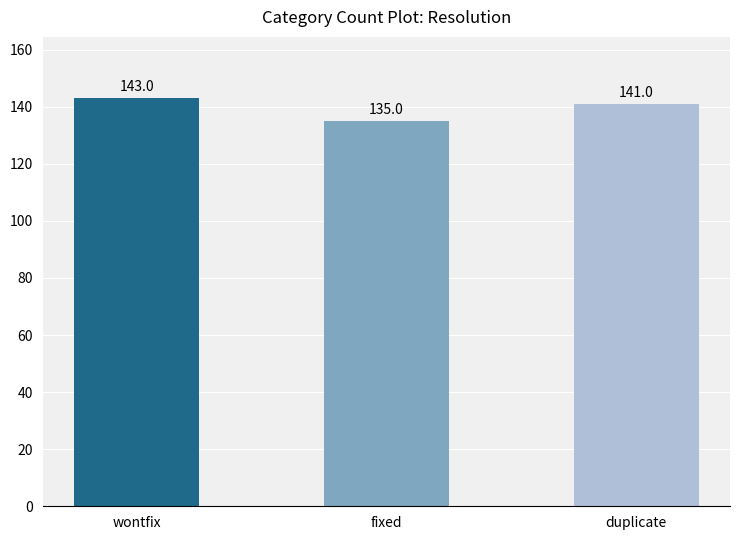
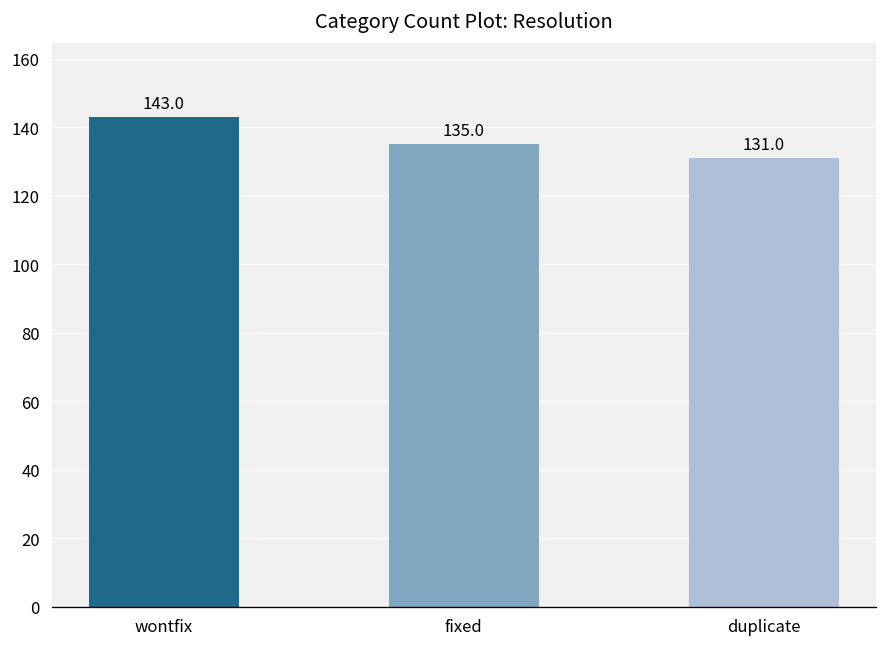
duplicate: 141.0 -> 131.0
